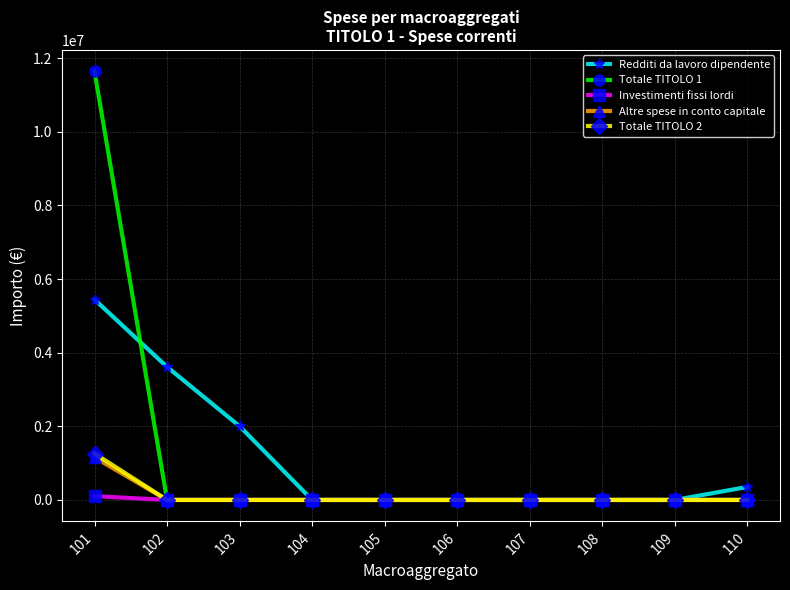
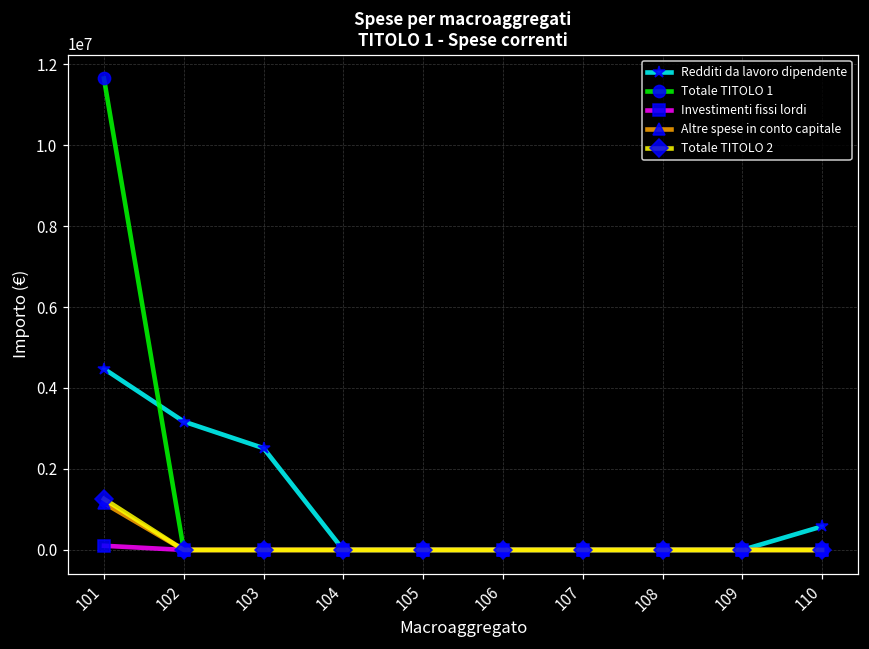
Redditi da lavoro dipendente, 101: 5400000 -> 4500000
Redditi da lavoro dipendente, 102: 3600000 -> 3200000
Redditi da lavoro dipendente, 103: 2000000 -> 2500000
Redditi da lavoro dipendente, 110: 400000 -> 600000
